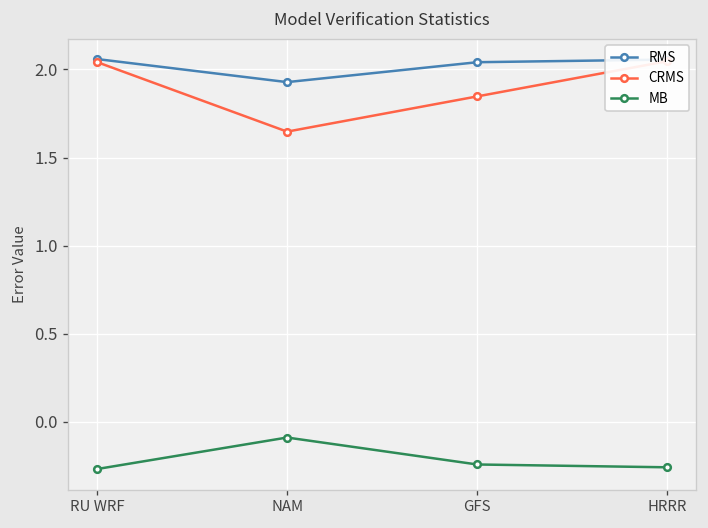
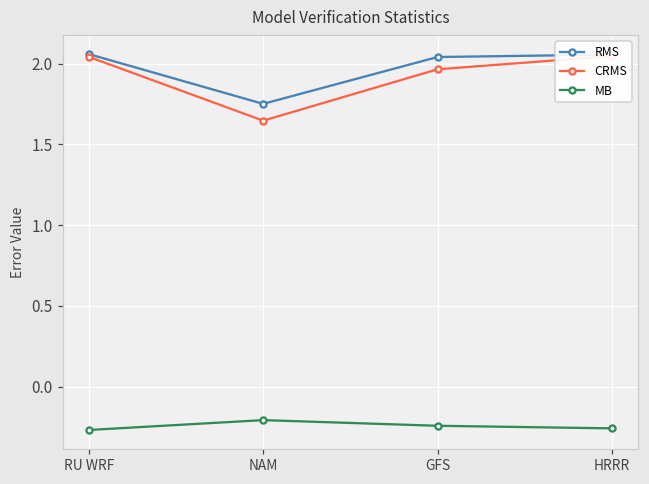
RMS, NAM: 1.93 -> 1.75
MB, NAM: -0.09 -> -0.21
CRMS, GFS: 1.85 -> 1.97
